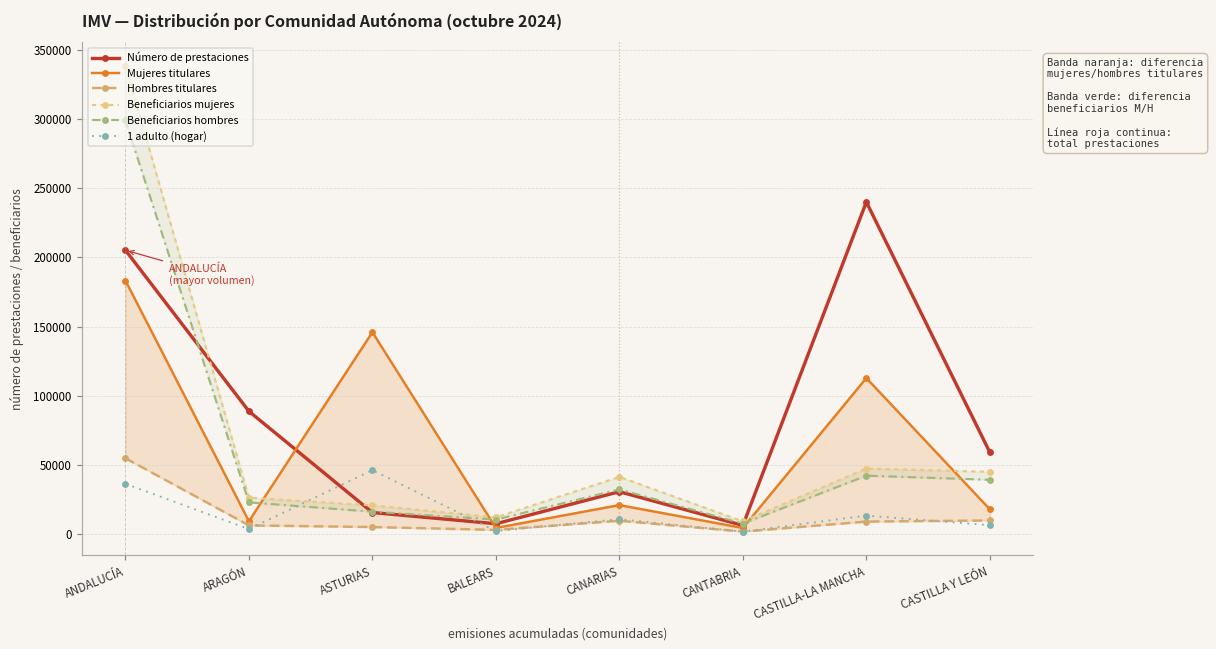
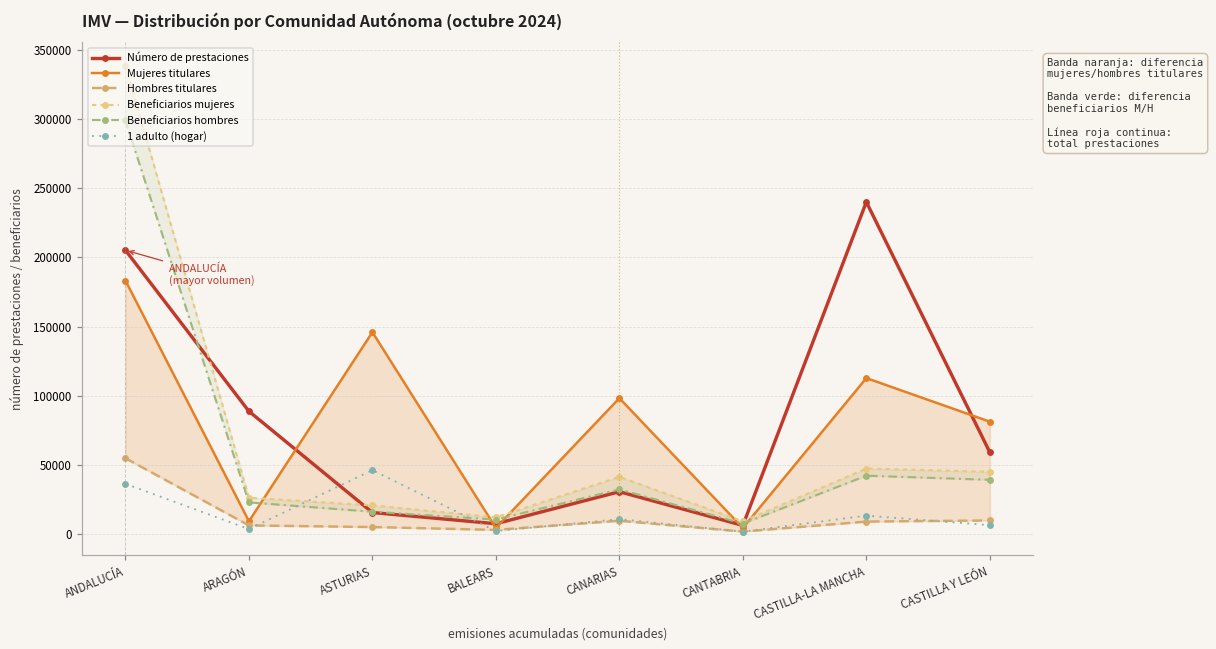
Mujeres titulares, CANARIAS: 21000 -> 98000
Mujeres titulares, CASTILLA Y LEÓN: 18000 -> 81000
